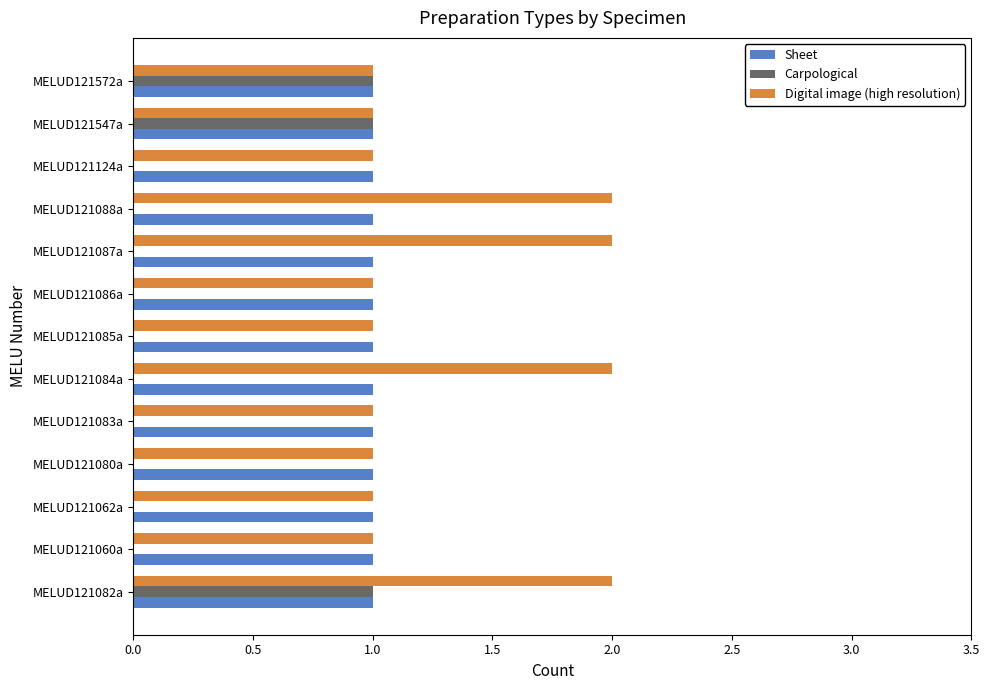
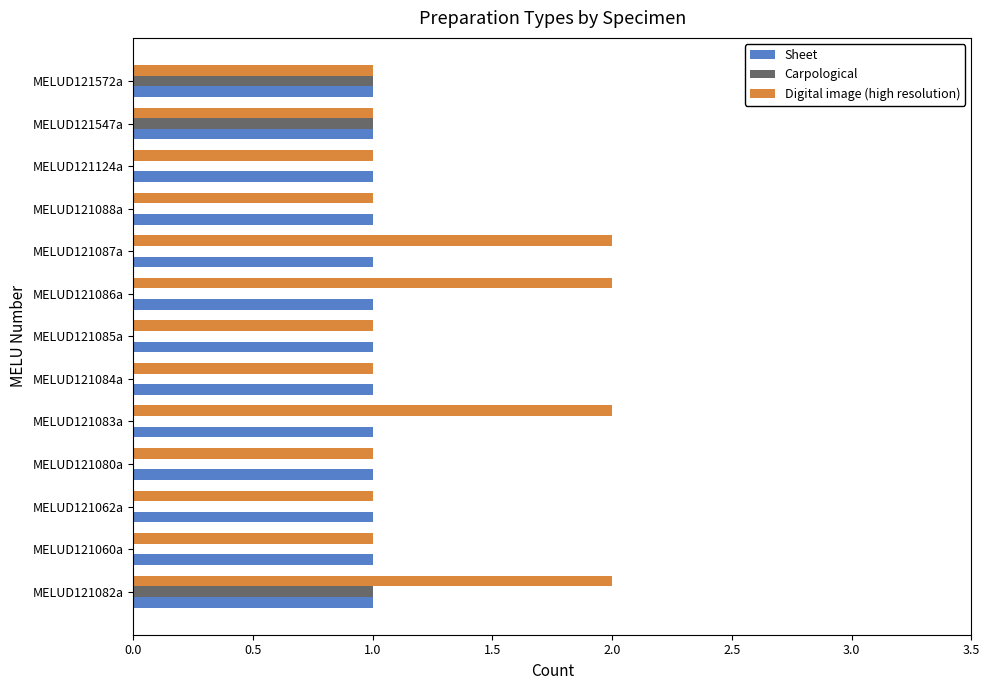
Digital image (high resolution), MELUD121088a: 2 -> 1
Digital image (high resolution), MELUD121086a: 1 -> 2
Digital image (high resolution), MELUD121084a: 2 -> 1
Digital image (high resolution), MELUD121083a: 1 -> 2
